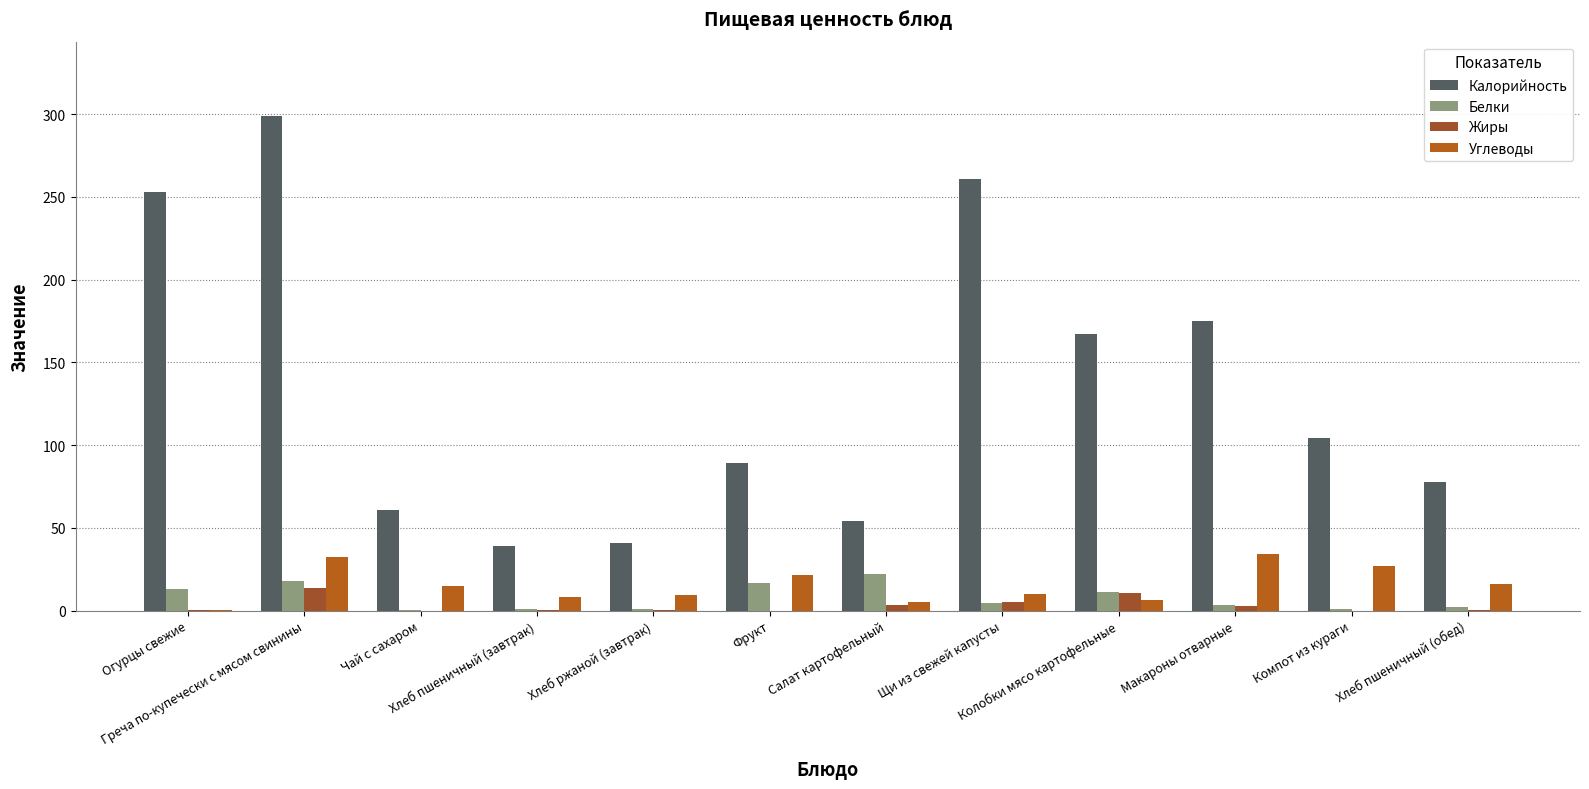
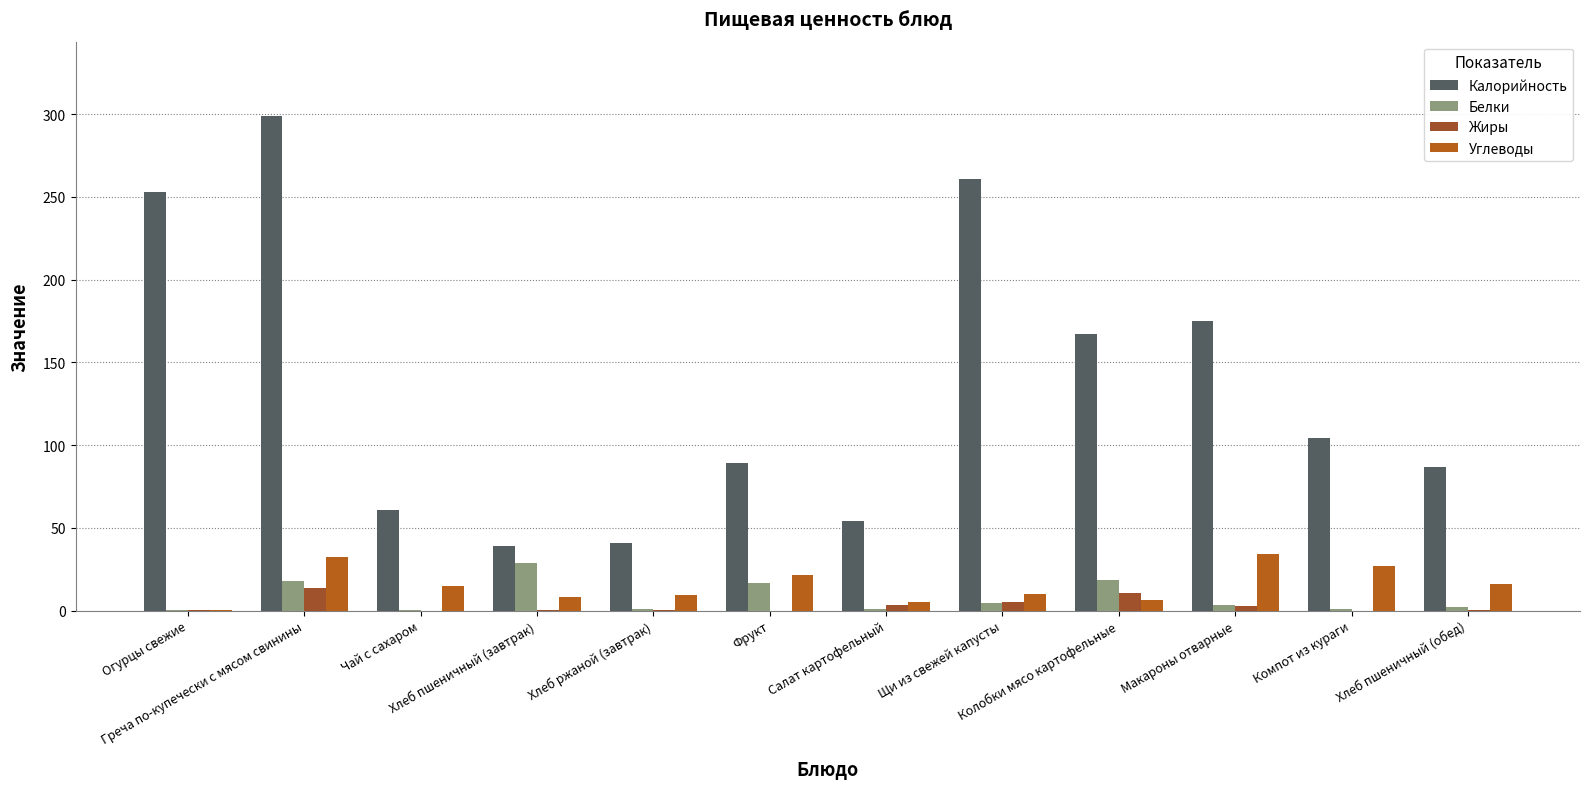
Белки, Огурцы свежие: 13 -> 0
Белки, Хлеб пшеничный (завтрак): 1 -> 29
Белки, Салат картофельный: 22 -> 1
Белки, Колобки мясо картофельные: 11 -> 19
Калорийность, Хлеб пшеничный (обед): 78 -> 87
